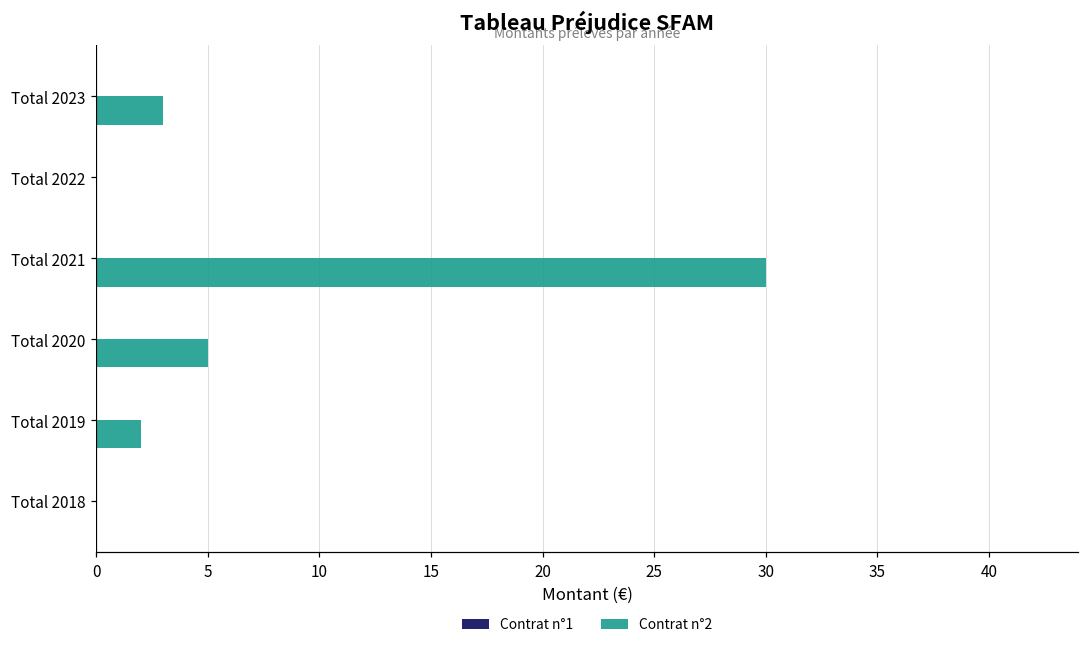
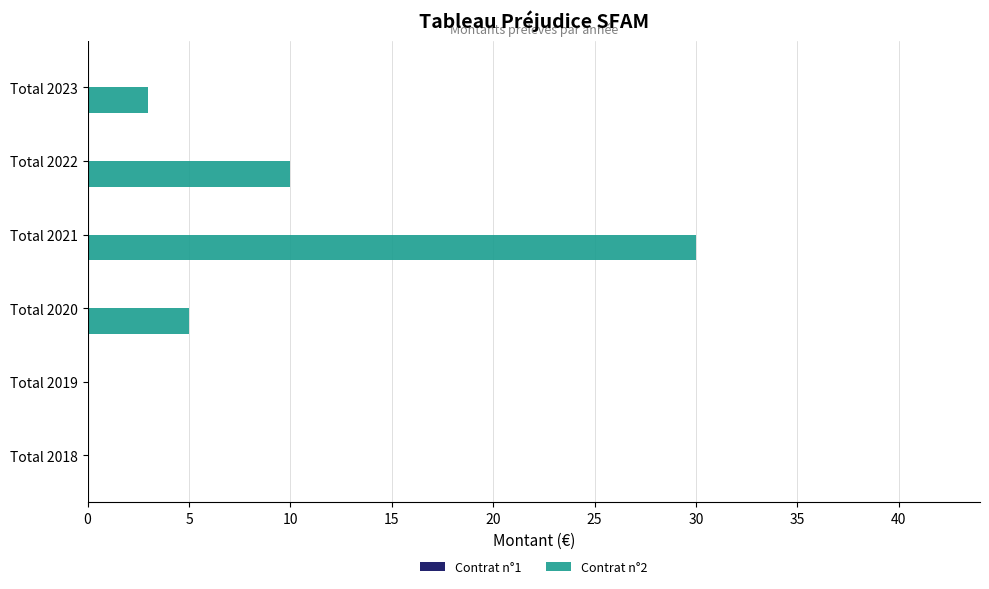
Contrat n°2, Total 2022: 0 -> 10
Contrat n°2, Total 2019: 2 -> 0
